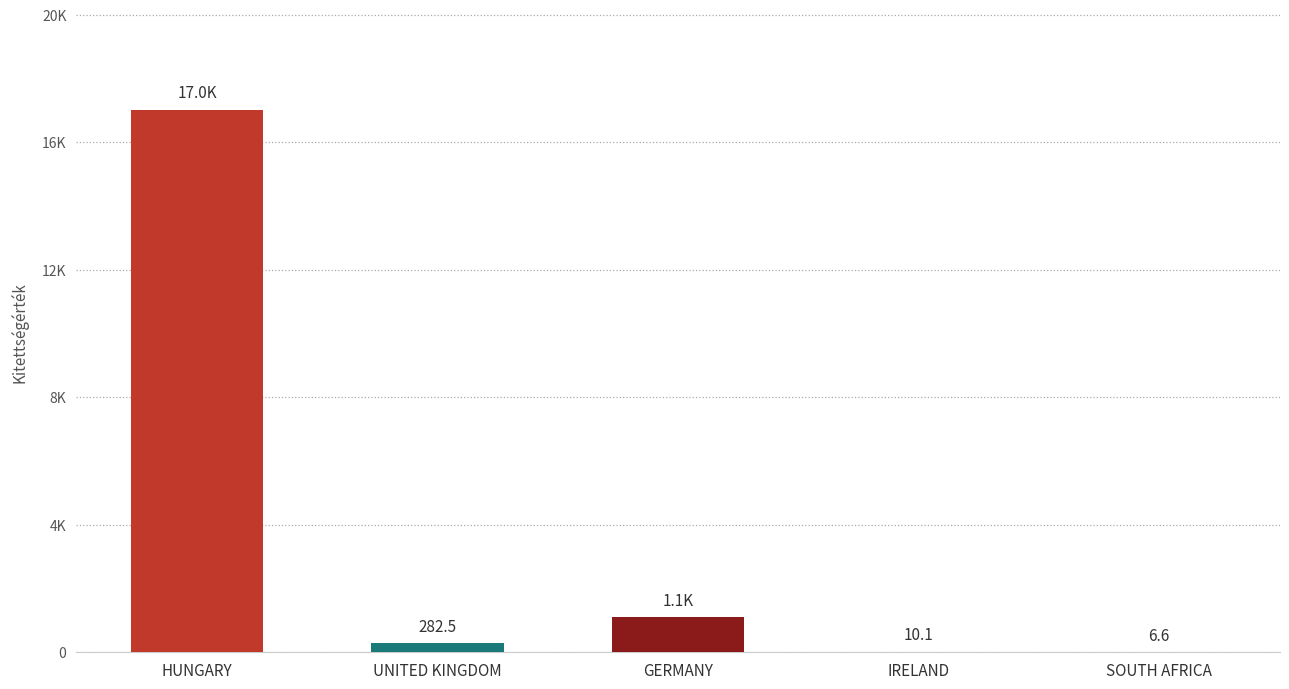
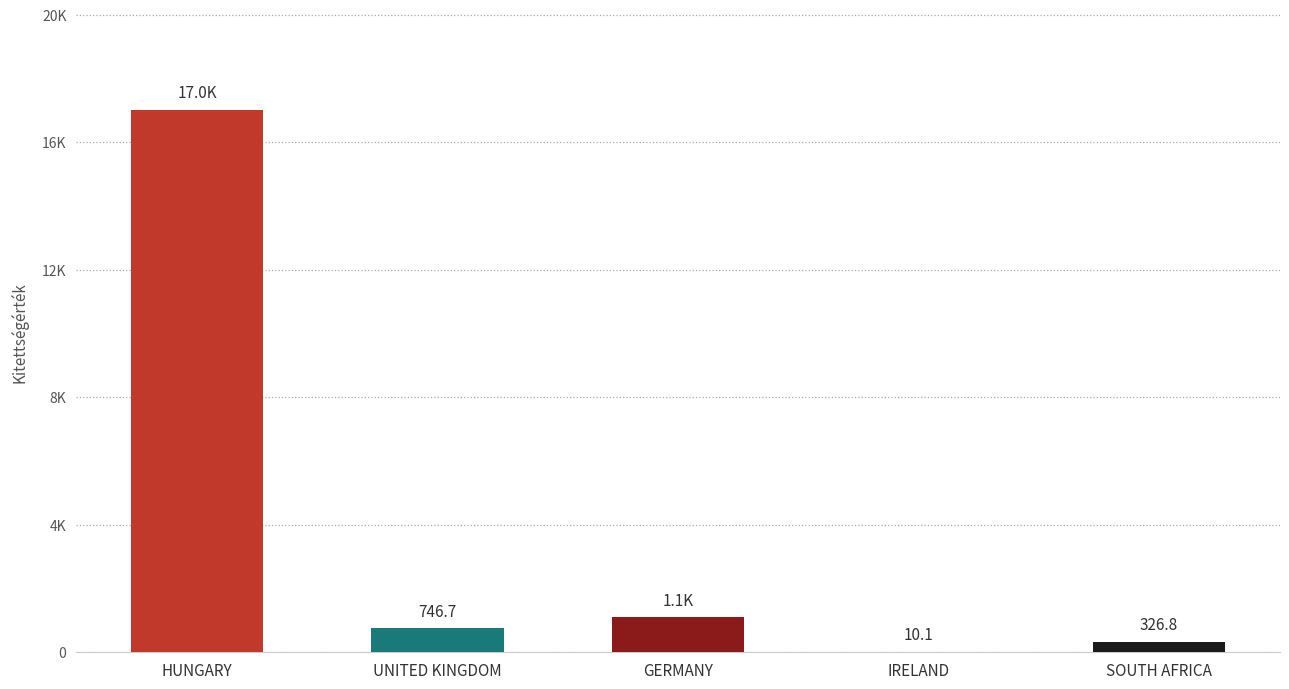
UNITED KINGDOM: 282.5 -> 746.7
SOUTH AFRICA: 6.6 -> 326.8
